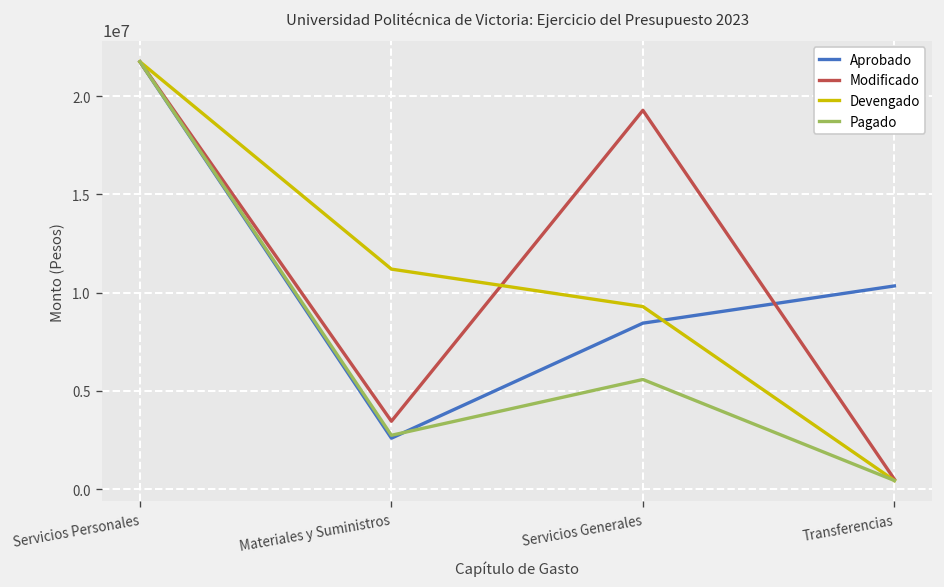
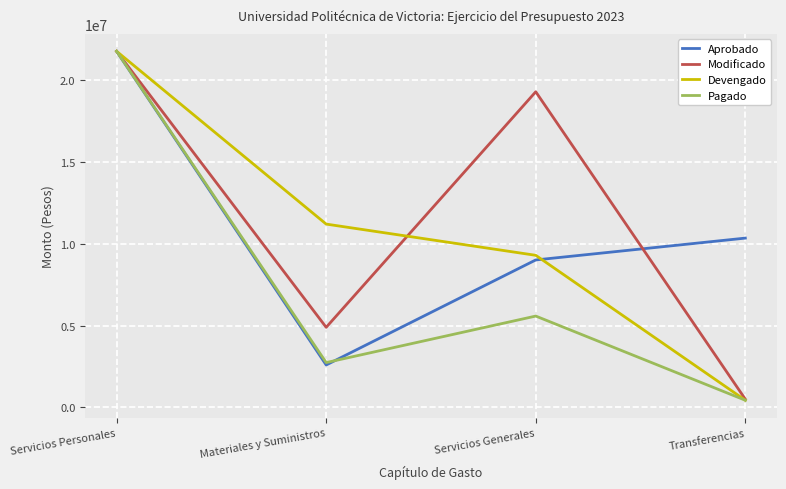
Modificado, Materiales y Suministros: 3500000 -> 4900000
Aprobado, Servicios Generales: 8400000 -> 9000000
